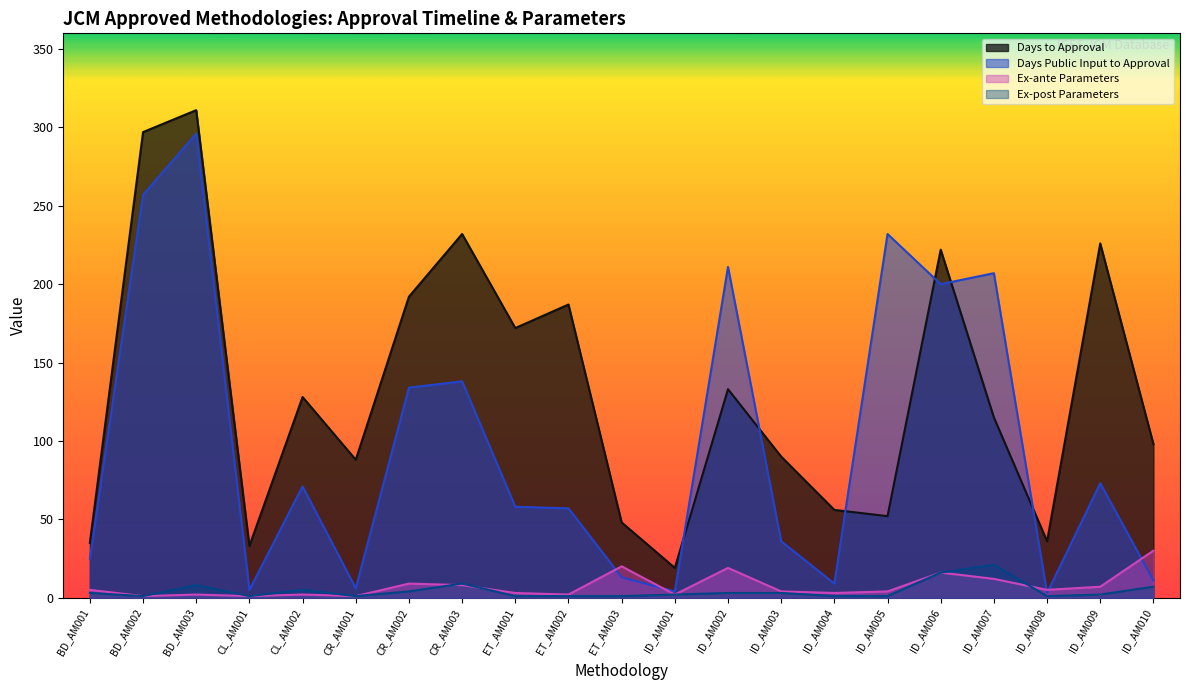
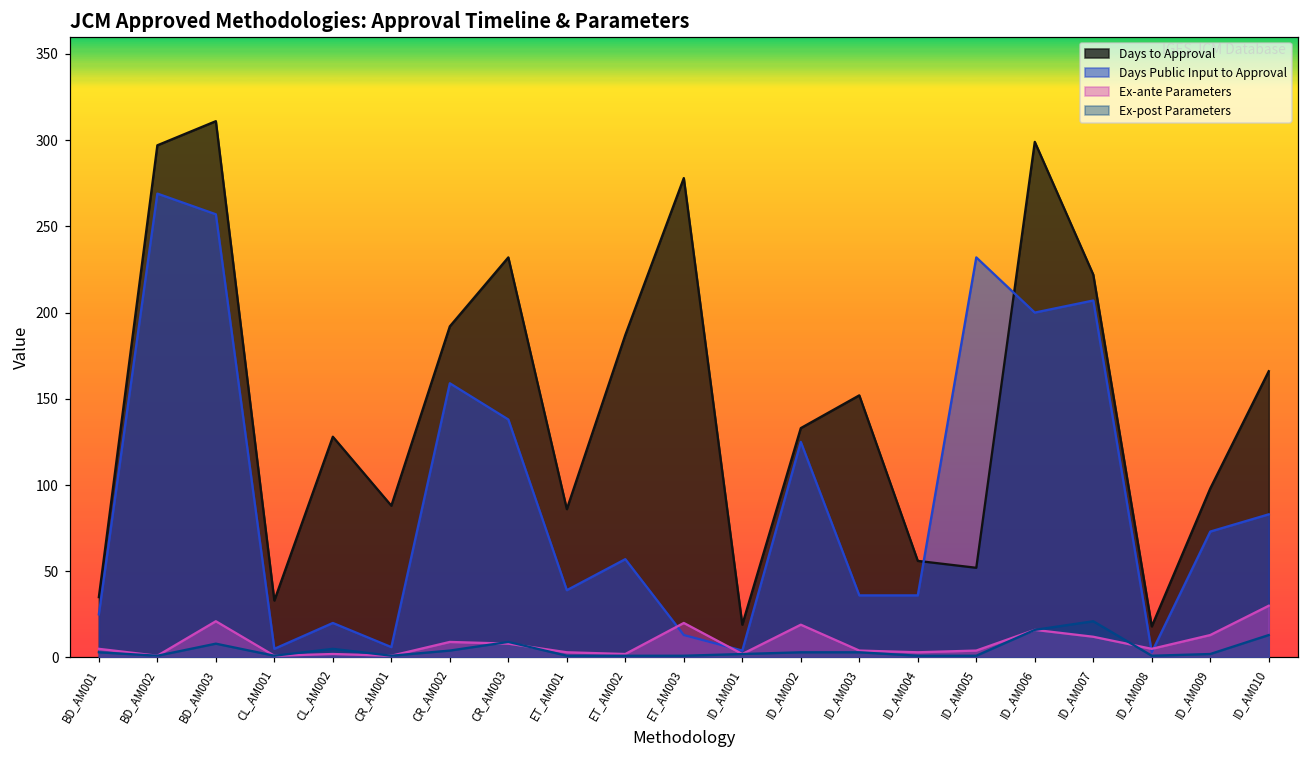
Days Public Input to Approval, BD_AM002: 257 -> 269
Days Public Input to Approval, BD_AM003: 296 -> 257
Ex-ante Parameters, BD_AM003: 2 -> 21
Days Public Input to Approval, CL_AM002: 71 -> 20
Days Public Input to Approval, CR_AM002: 134 -> 159
Days to Approval, ET_AM001: 172 -> 86
Days Public Input to Approval, ET_AM001: 58 -> 39
Days to Approval, ET_AM003: 48 -> 278
Days Public Input to Approval, ID_AM002: 211 -> 125
Days to Approval, ID_AM003: 90 -> 152
Days Public Input to Approval, ID_AM004: 9 -> 36
Days to Approval, ID_AM006: 222 -> 299
Days to Approval, ID_AM007: 115 -> 222
Days to Approval, ID_AM008: 36 -> 18
Days to Approval, ID_AM009: 226 -> 98
Ex-ante Parameters, ID_AM009: 7 -> 13
Days to Approval, ID_AM010: 98 -> 166
Days Public Input to Approval, ID_AM010: 11 -> 83
Ex-post Parameters, ID_AM010: 7 -> 13
